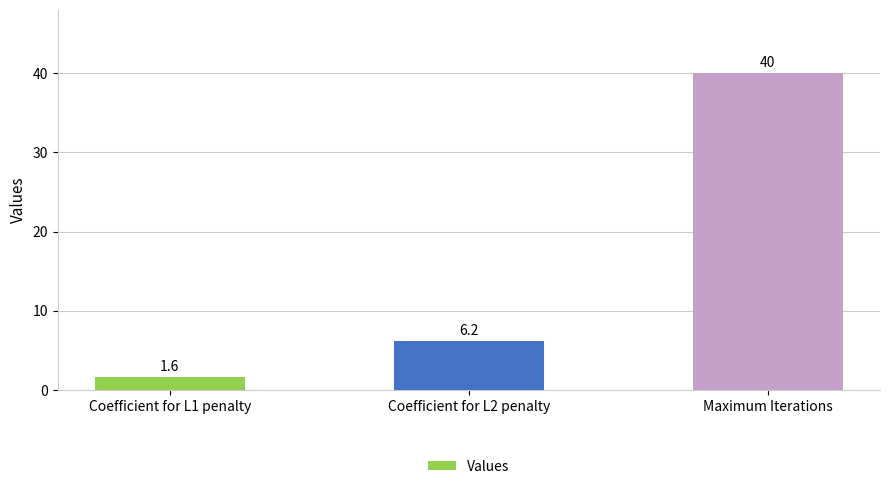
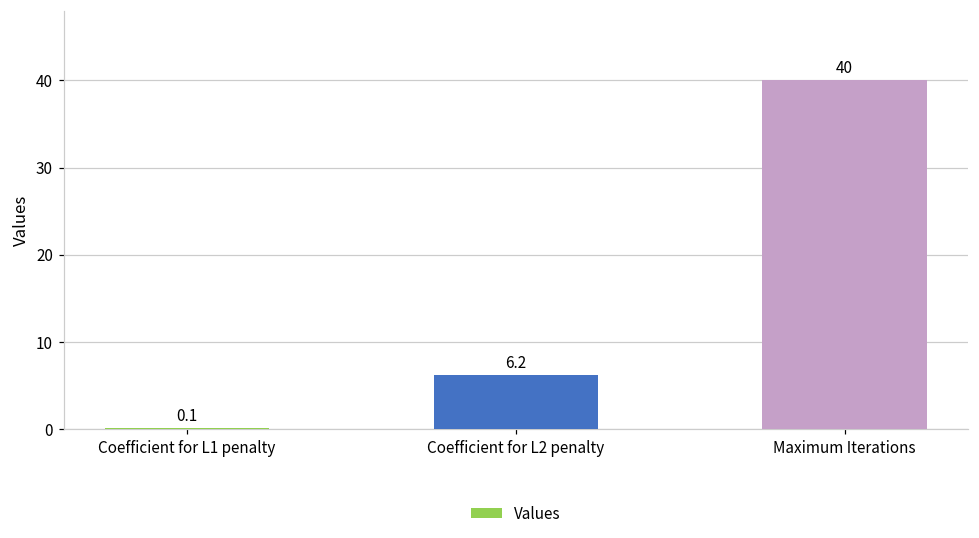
Coefficient for L1 penalty: 1.6 -> 0.1
